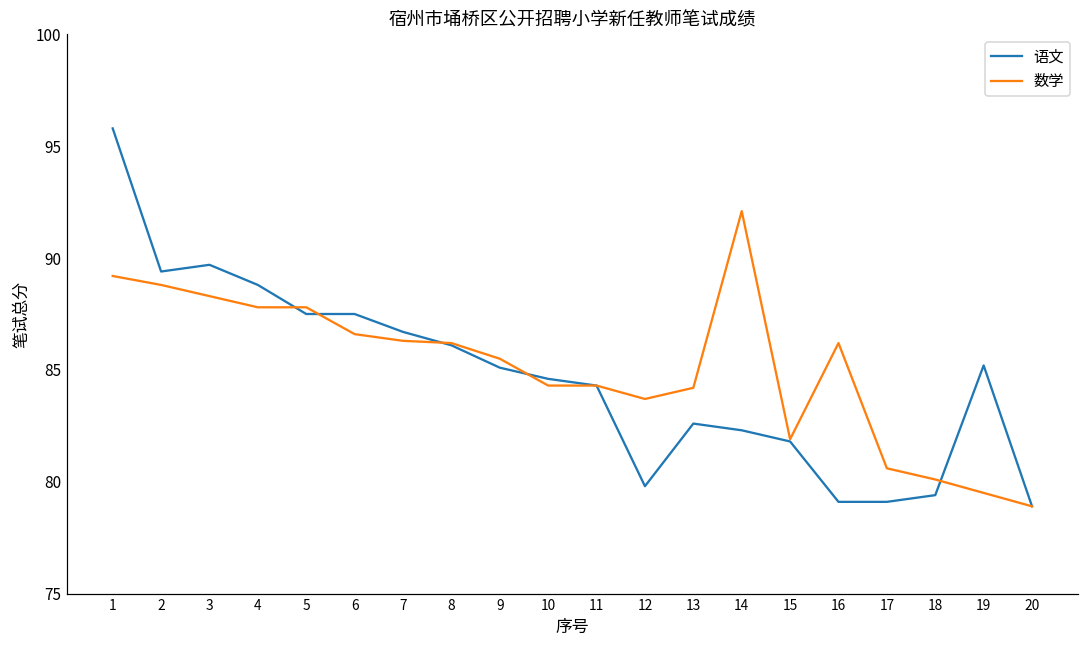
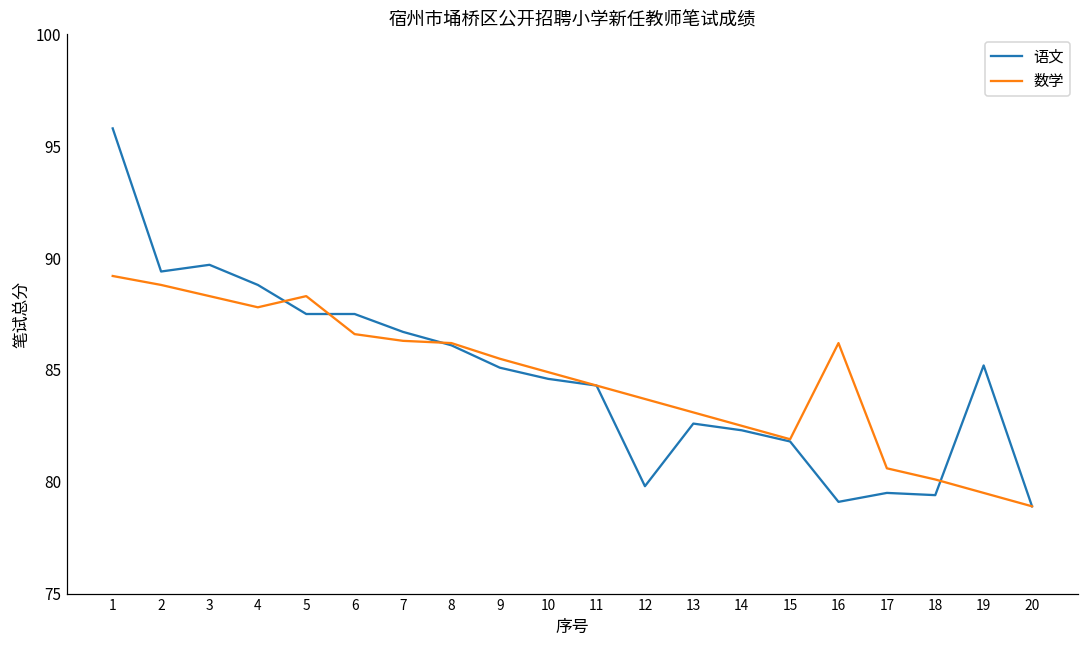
数学, 5: 87.8 -> 88.3
数学, 10: 84.3 -> 84.9
数学, 13: 84.2 -> 83.1
数学, 14: 92.1 -> 82.5
语文, 17: 79.1 -> 79.5
